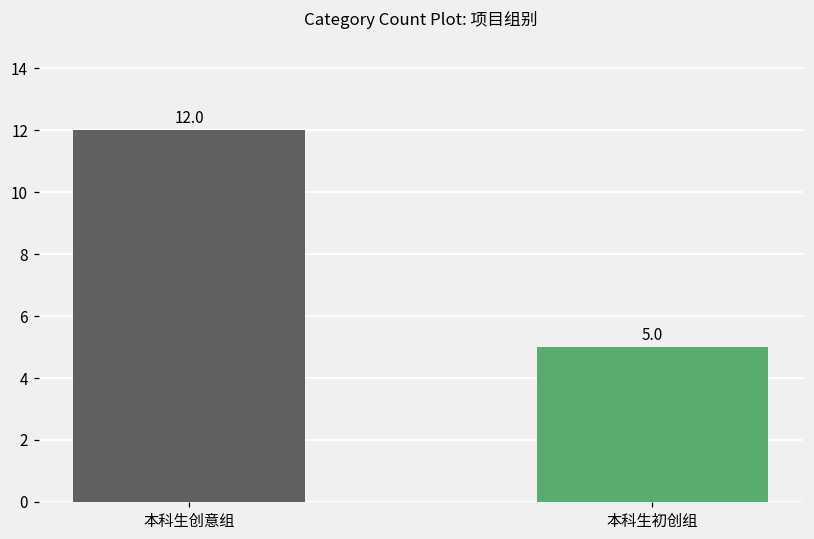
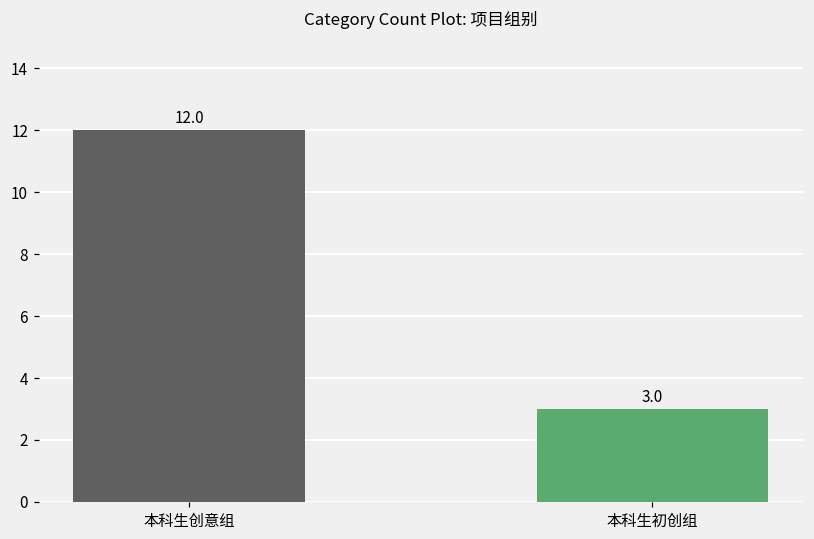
本科生初创组: 5.0 -> 3.0
